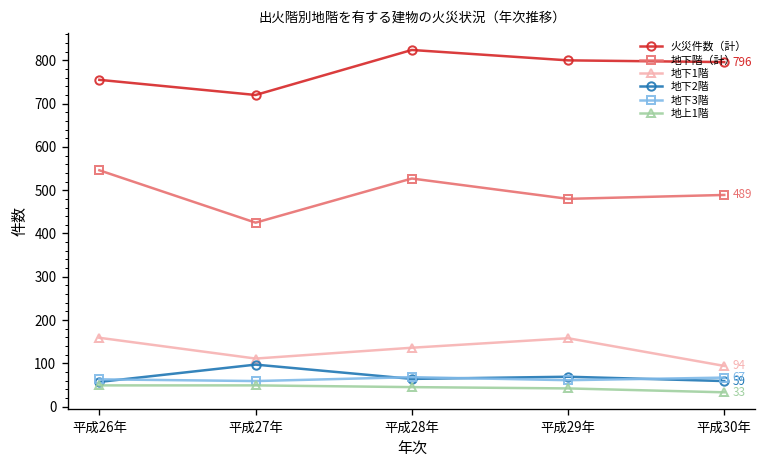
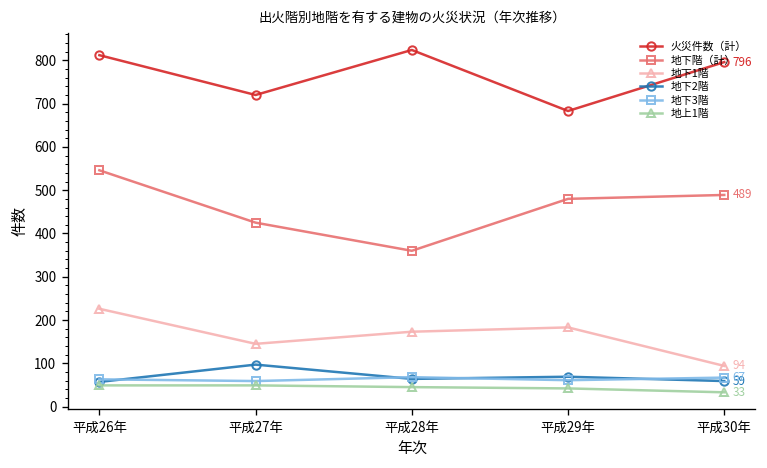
火災件数（計）, 平成26年: 760 -> 810
地下1階, 平成26年: 160 -> 230
地下1階, 平成27年: 110 -> 150
地下階（計）, 平成28年: 530 -> 360
地下1階, 平成28年: 140 -> 170
火災件数（計）, 平成29年: 800 -> 680
地下1階, 平成29年: 160 -> 180
